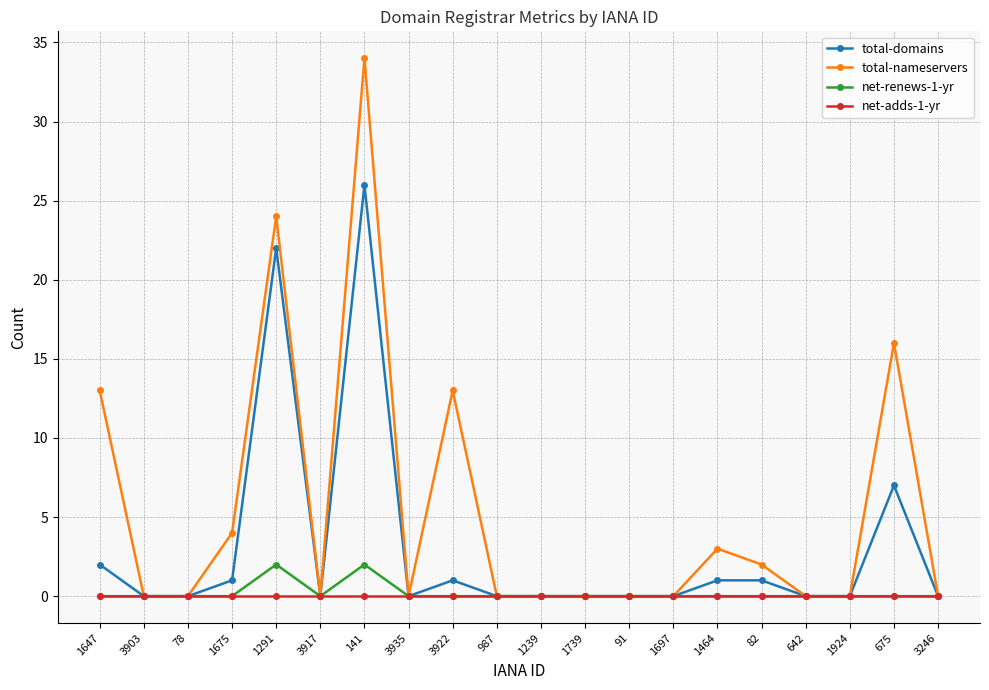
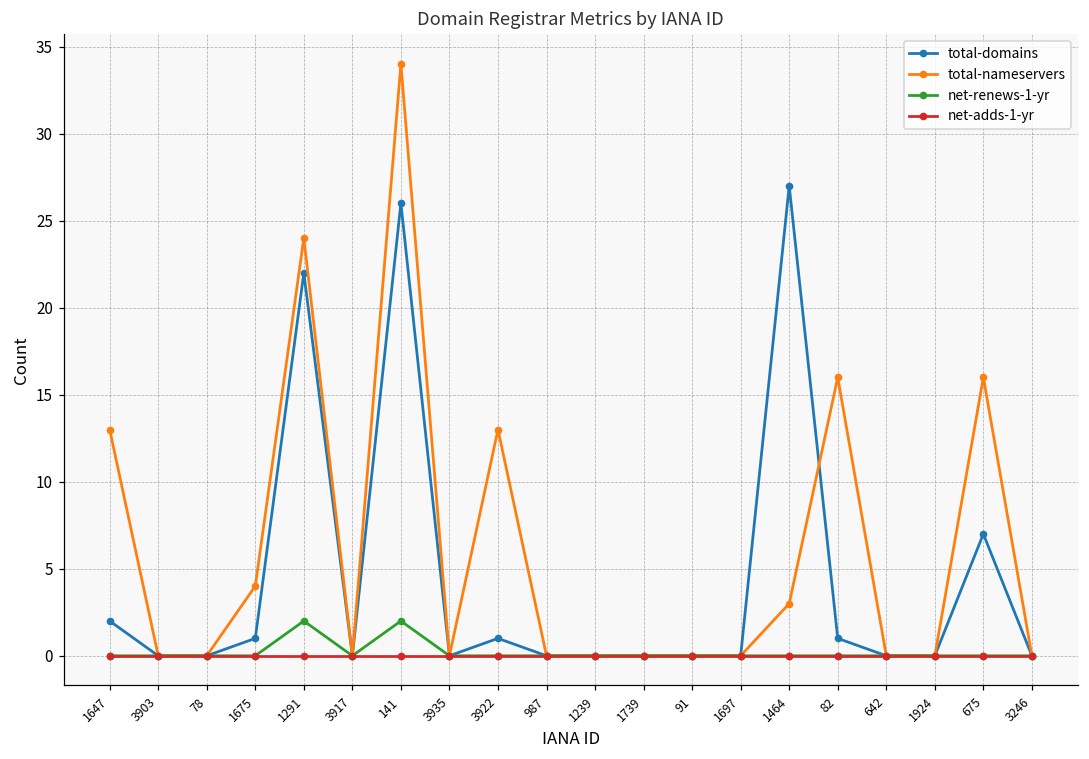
total-domains, 1464: 1 -> 27
total-nameservers, 82: 2 -> 16
